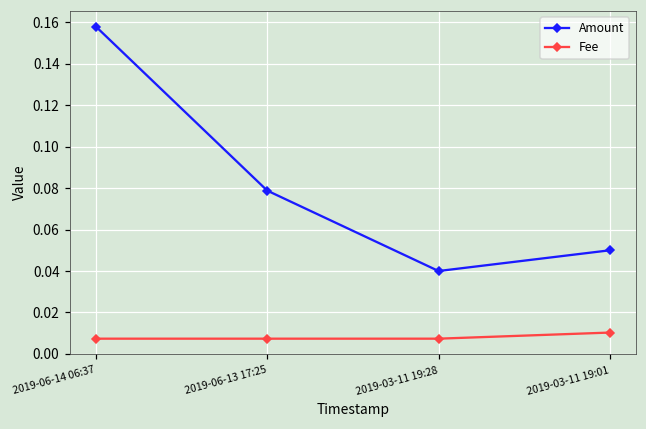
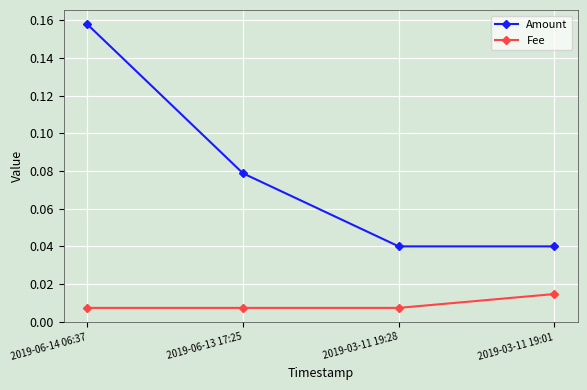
Amount, 2019-03-11 19:01: 0.05 -> 0.04
Fee, 2019-03-11 19:01: 0.010 -> 0.015
